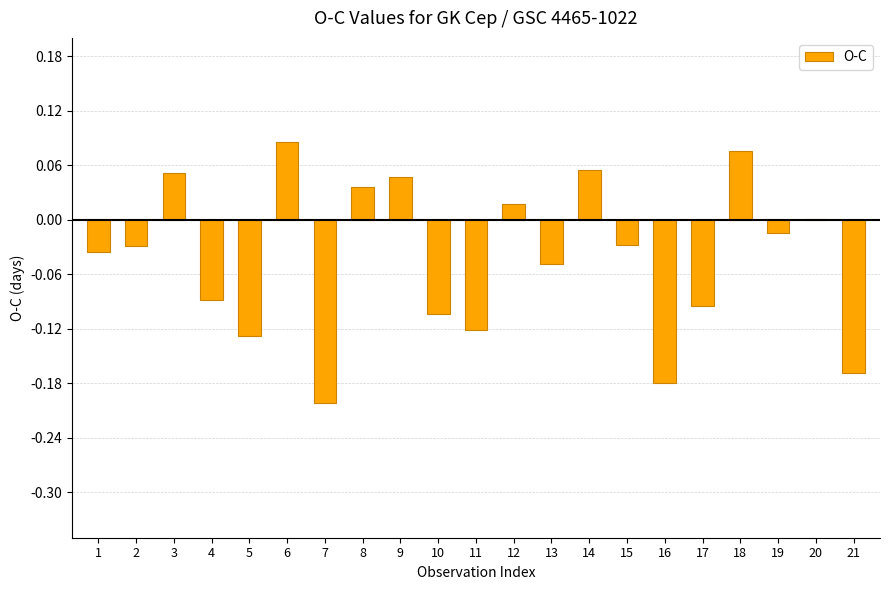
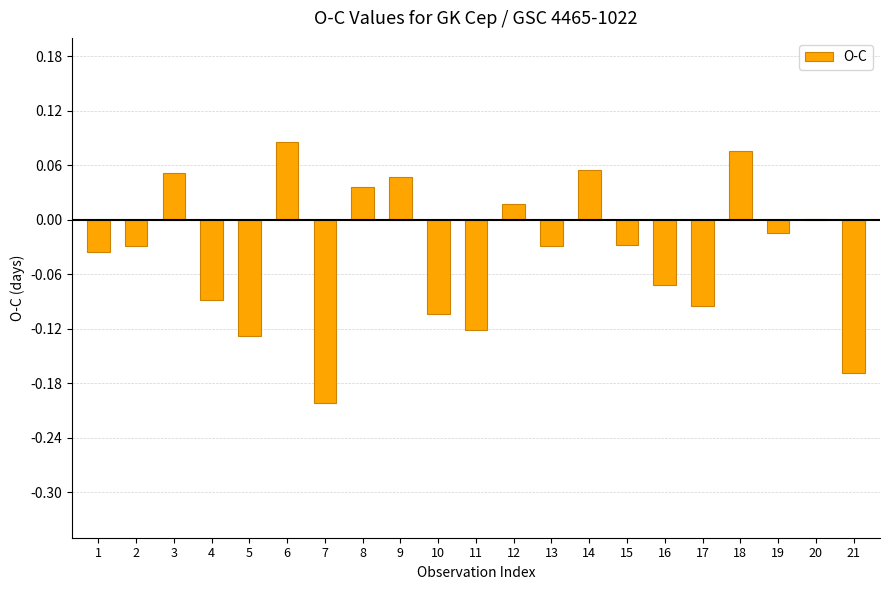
13: -0.05 -> -0.03
16: -0.18 -> -0.07
